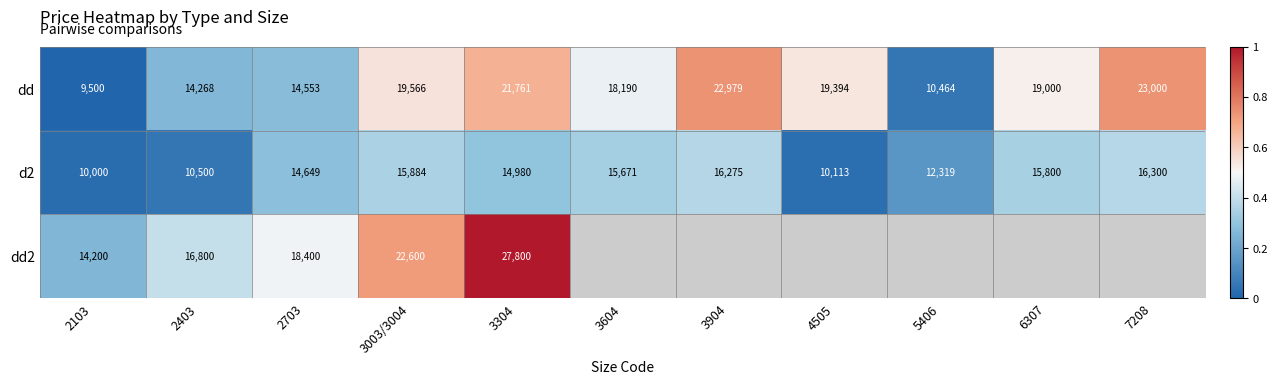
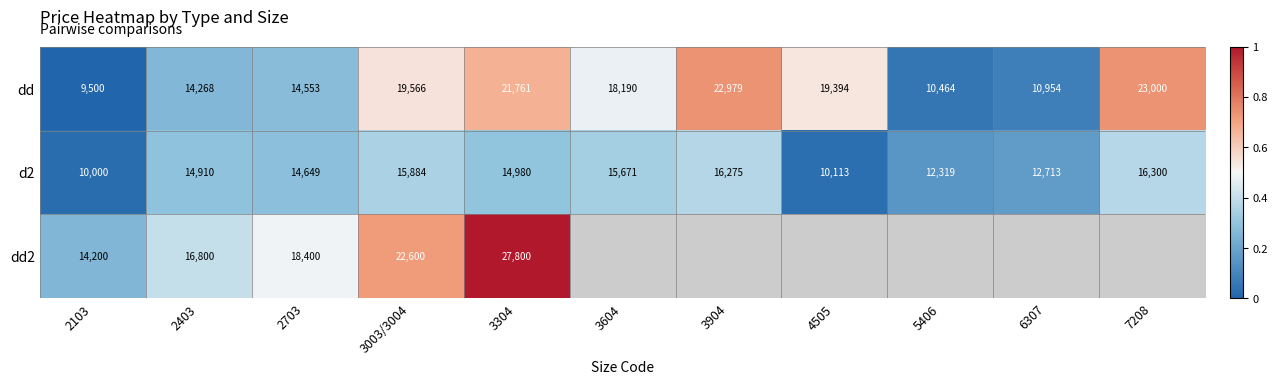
dd, 6307: 19,000 -> 10,954
d2, 2403: 10,500 -> 14,910
d2, 6307: 15,800 -> 12,713
